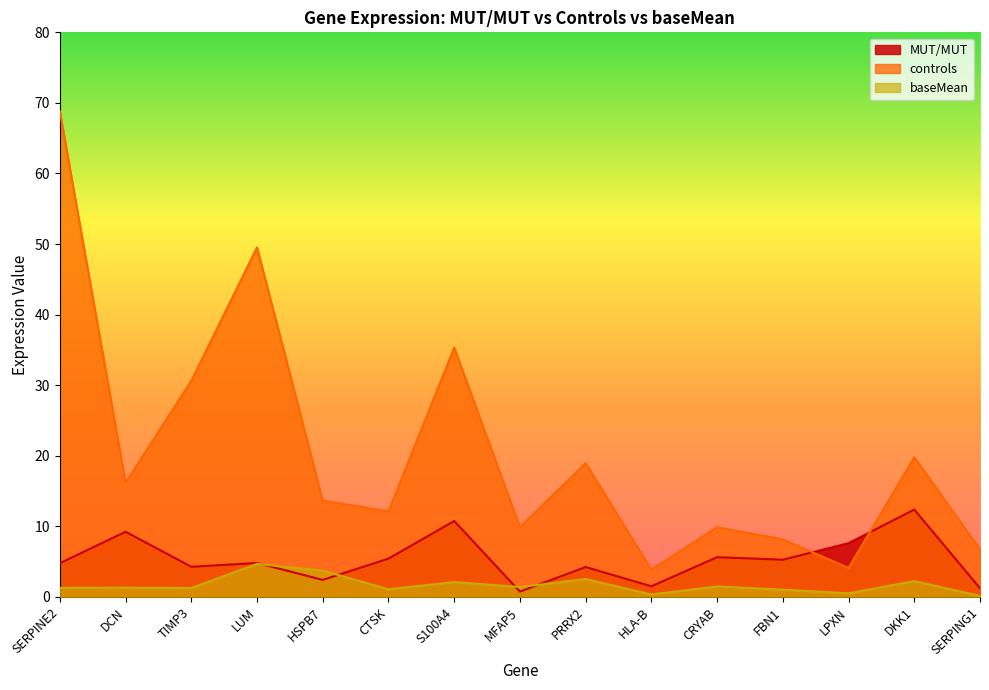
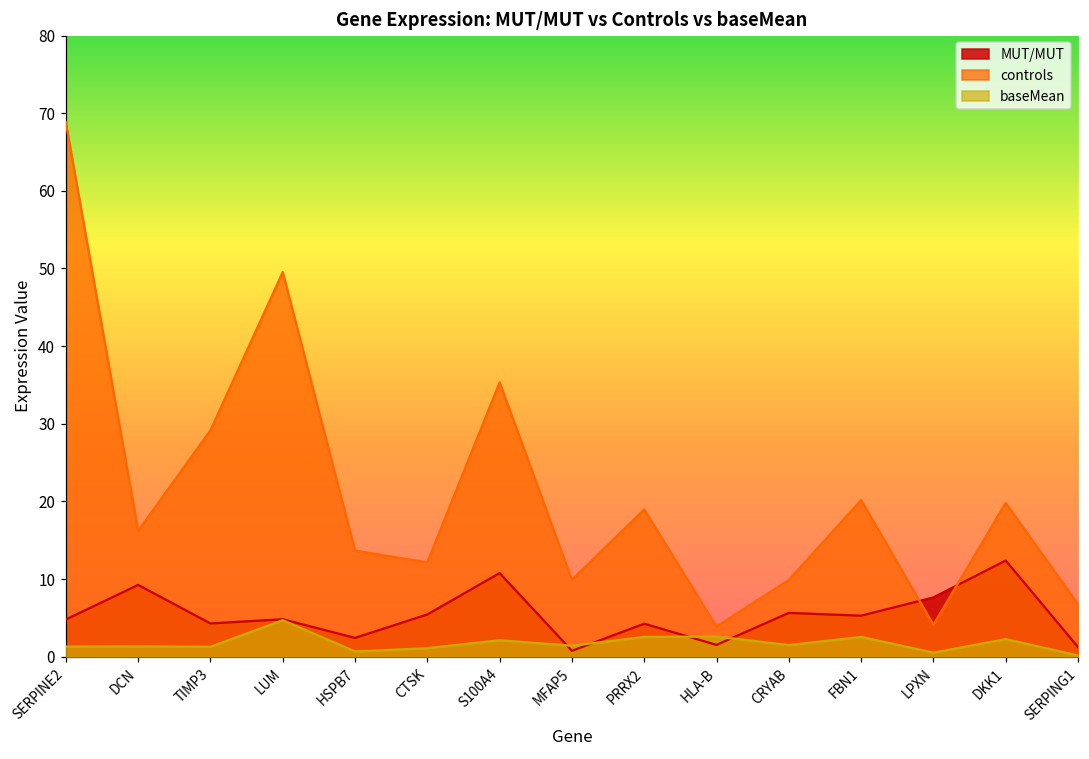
controls, TIMP3: 31 -> 29
baseMean, HSPB7: 4 -> 1
baseMean, HLA-B: 0 -> 3
controls, FBN1: 8 -> 20
baseMean, FBN1: 1 -> 3
